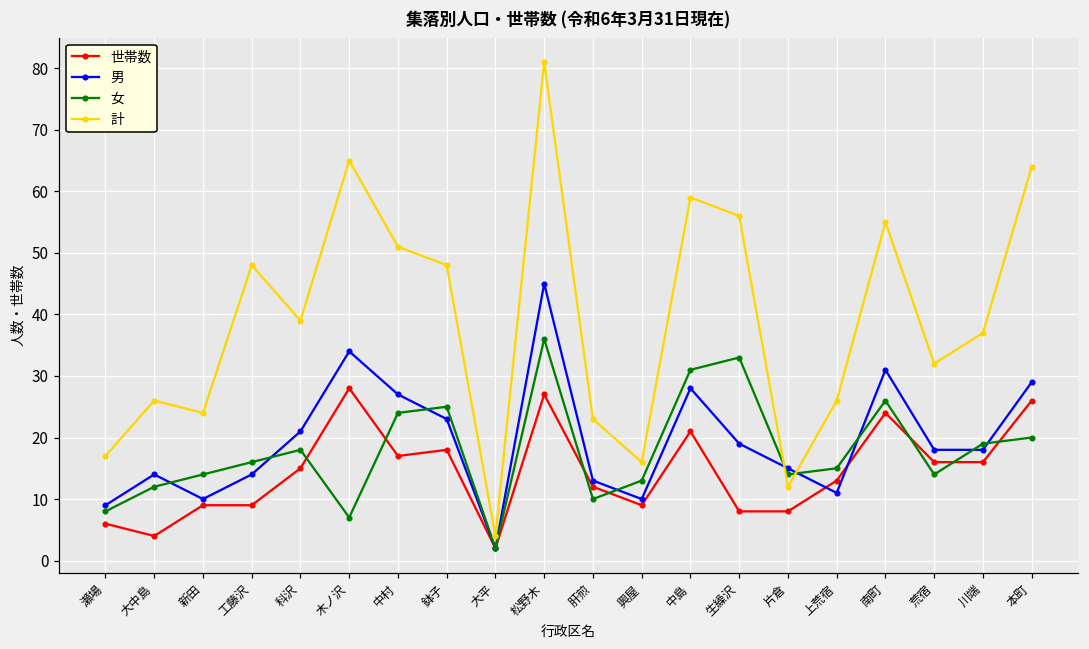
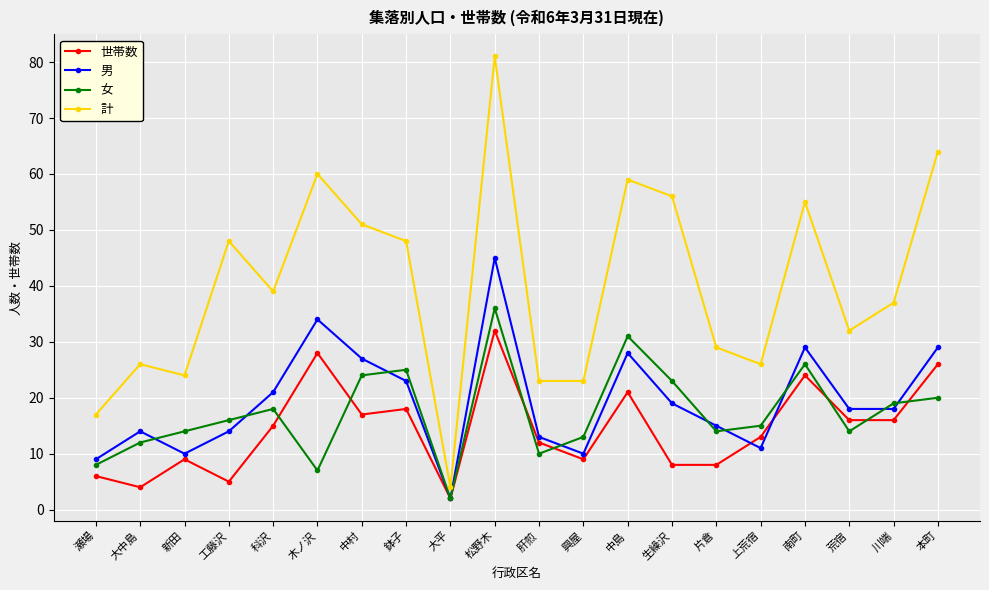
世帯数, 工藤沢: 9 -> 5
計, 木ノ沢: 65 -> 60
世帯数, 松野木: 27 -> 32
計, 興屋: 16 -> 23
女, 生繰沢: 33 -> 23
計, 片倉: 12 -> 29
男, 南町: 31 -> 29
